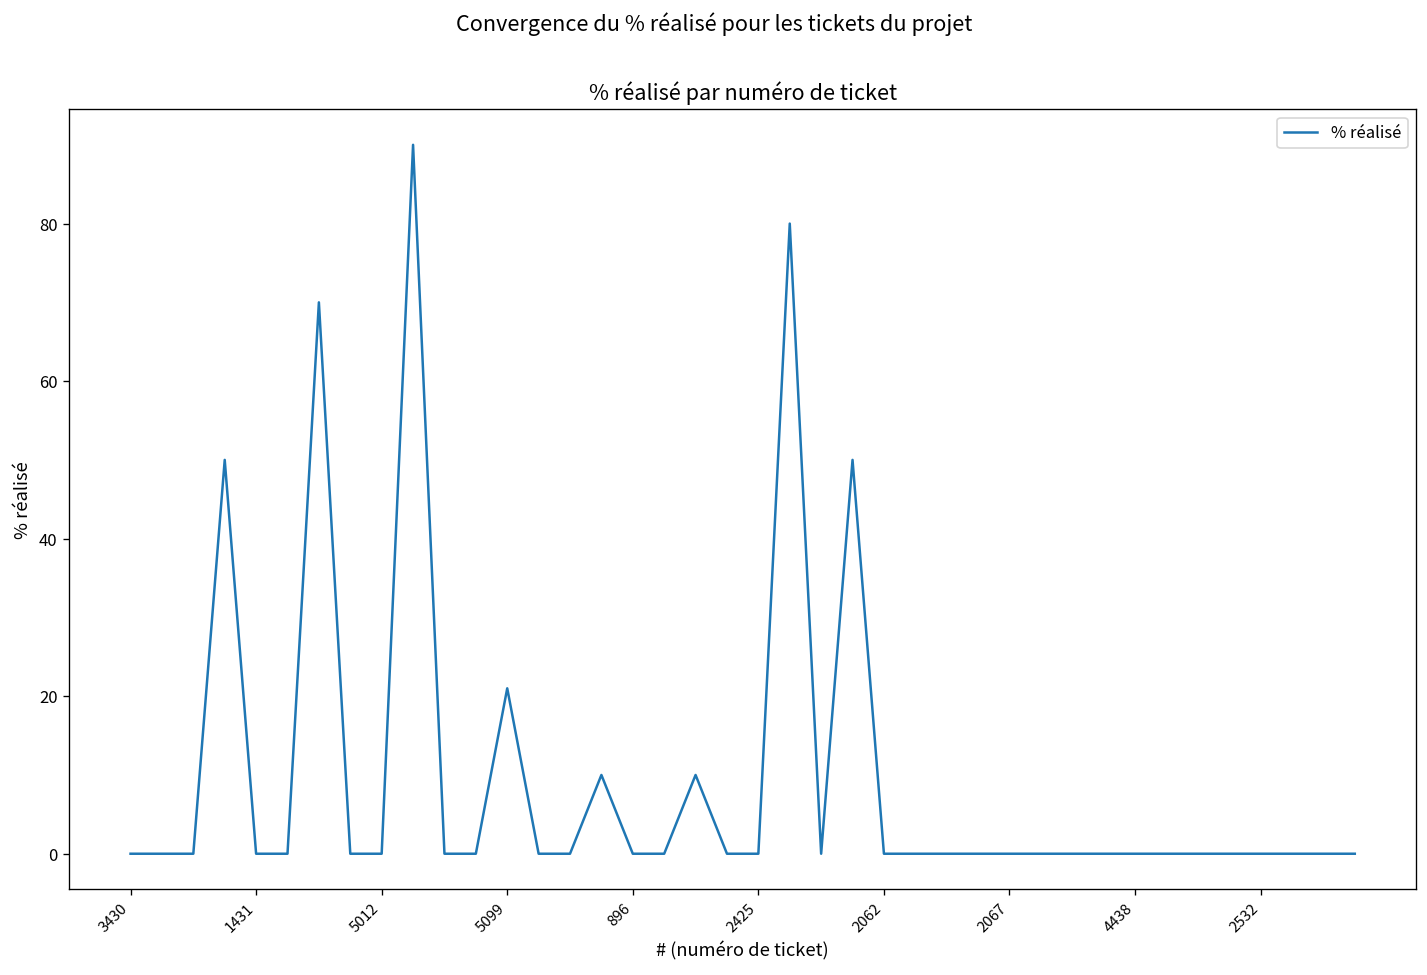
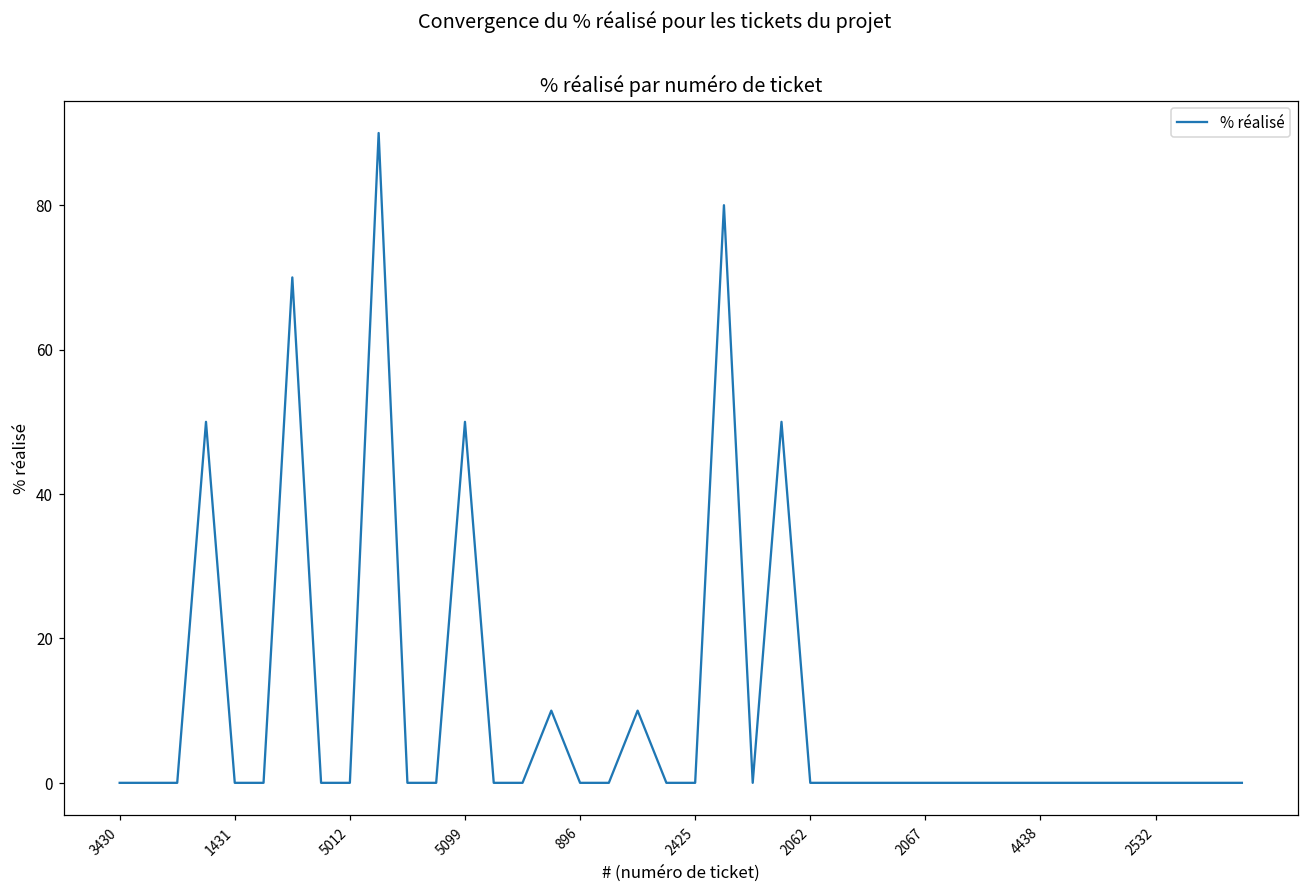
5099: 21 -> 50
